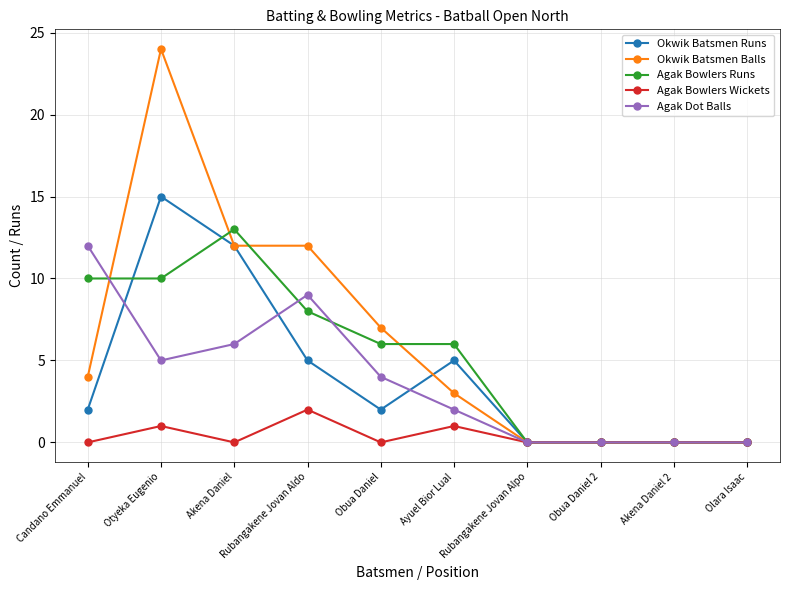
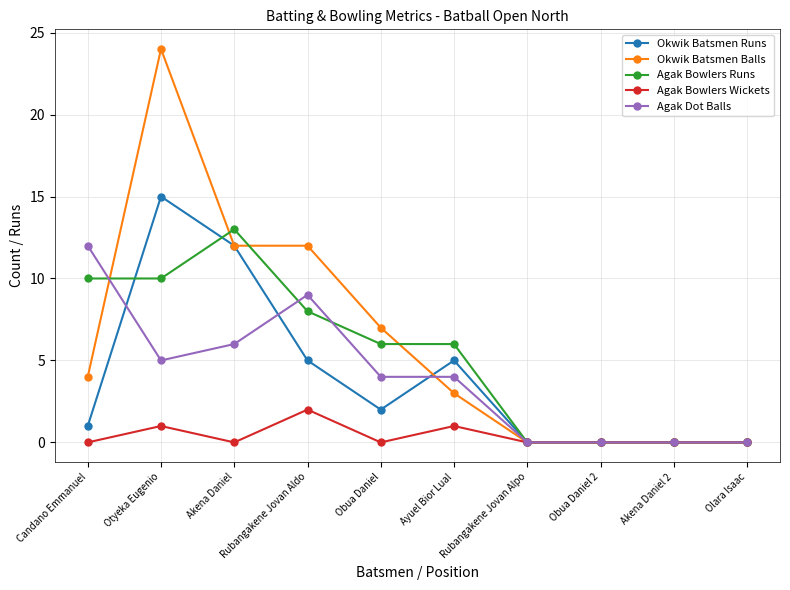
Okwik Batsmen Runs, Candano Emmanuel: 2 -> 1
Agak Dot Balls, Ayuel Bior Lual: 2 -> 4
